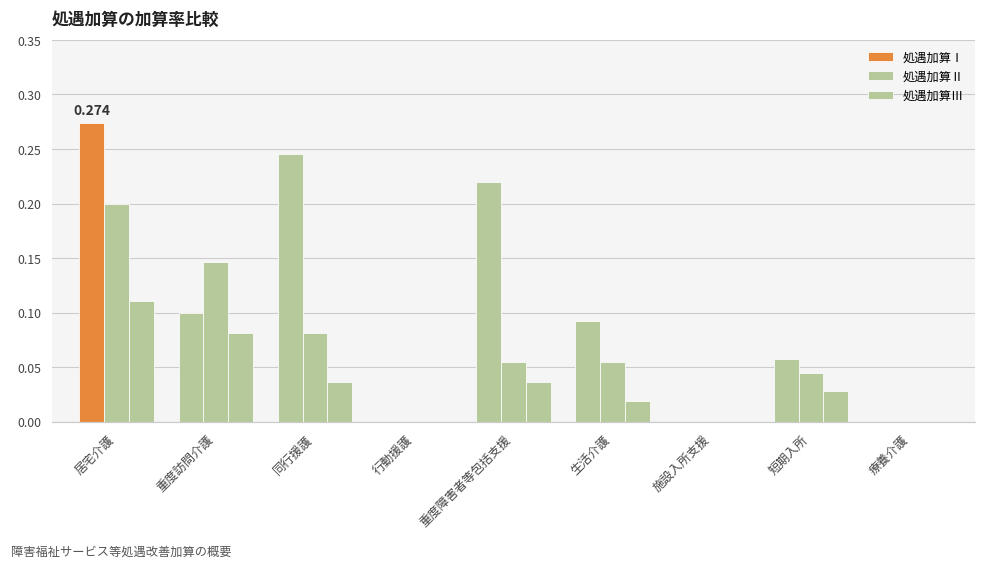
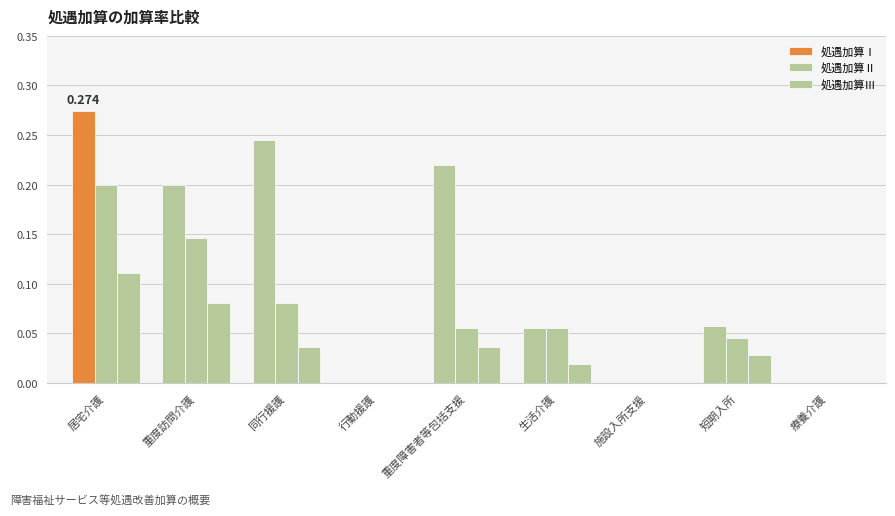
処遇加算Ⅰ, 重度訪問介護: 0.1 -> 0.2
処遇加算Ⅰ, 生活介護: 0.09 -> 0.06
